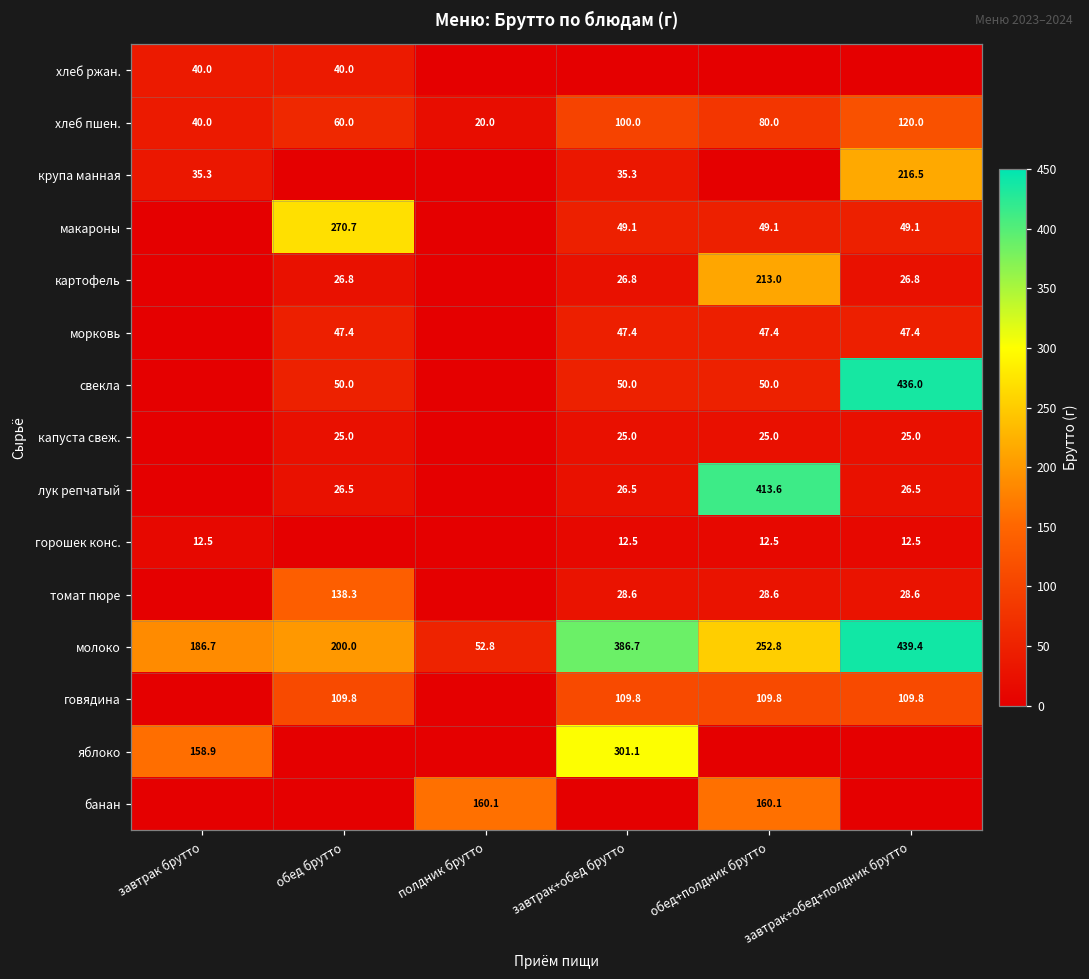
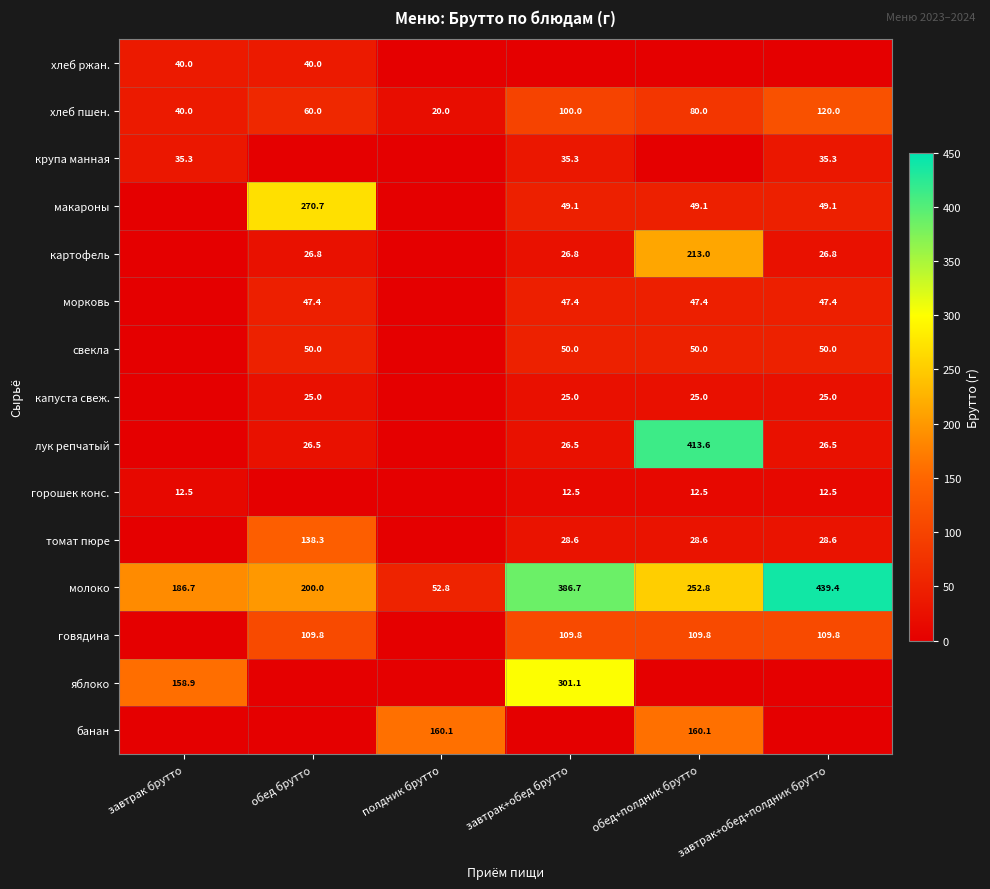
крупа манная, завтрак+обед+полдник брутто: 216.5 -> 35.3
свекла, завтрак+обед+полдник брутто: 436.0 -> 50.0
